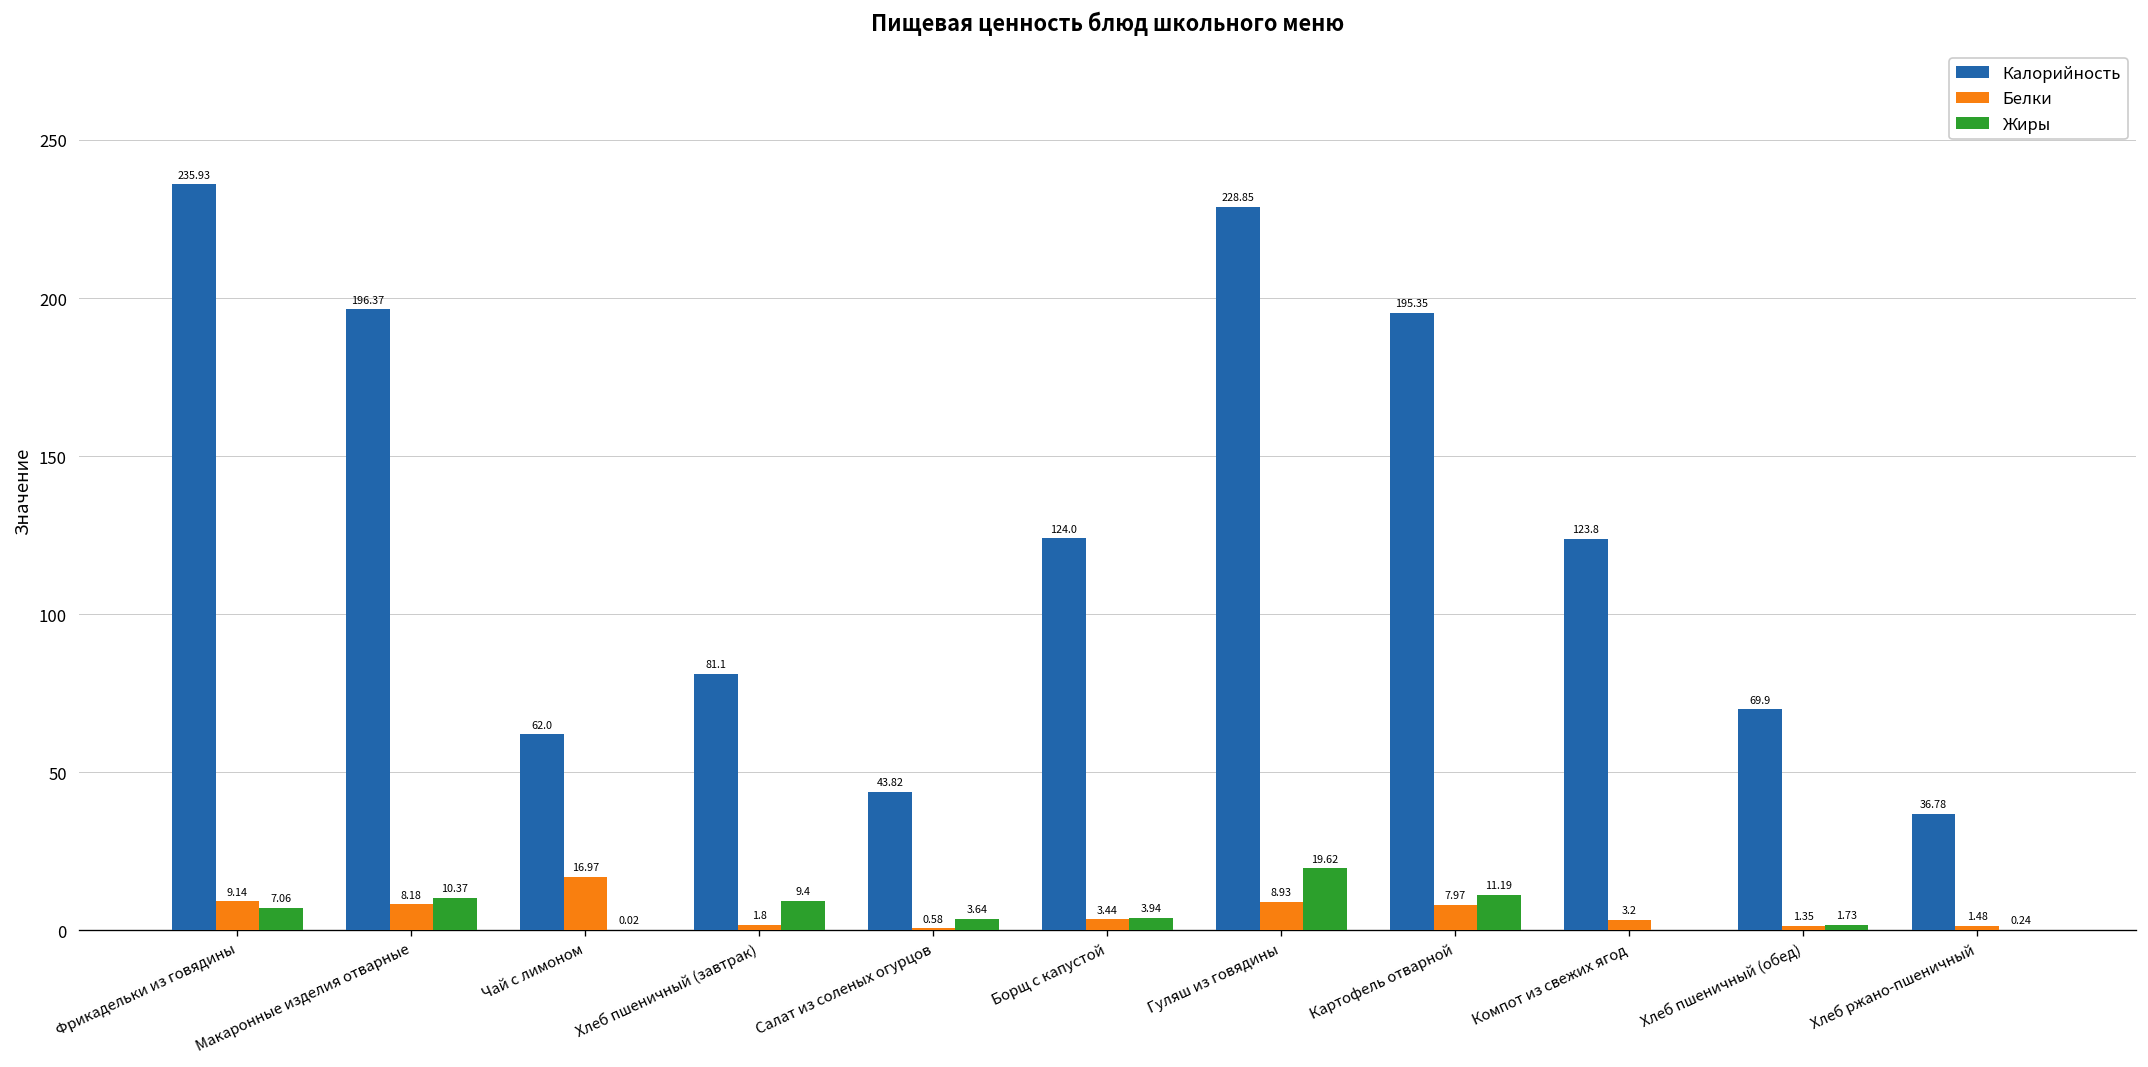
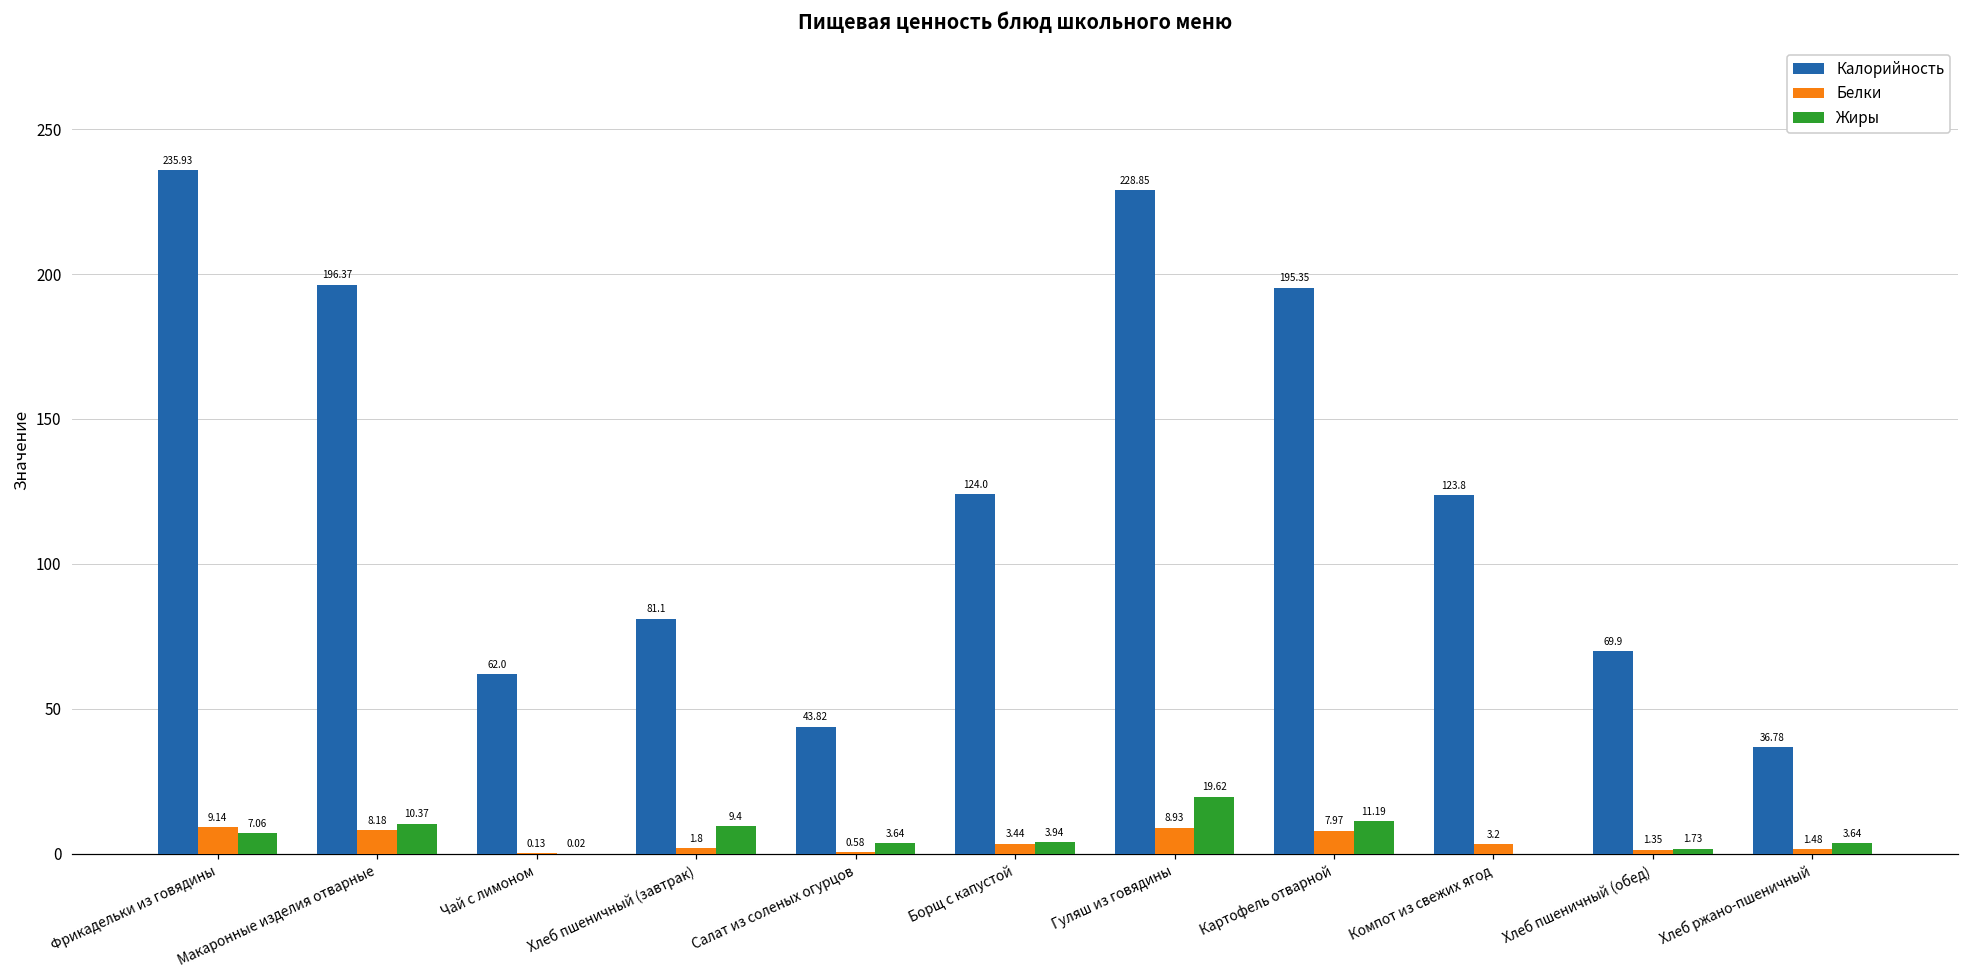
Белки, Чай с лимоном: 16.97 -> 0.13
Жиры, Хлеб ржано-пшеничный: 0.24 -> 3.64
